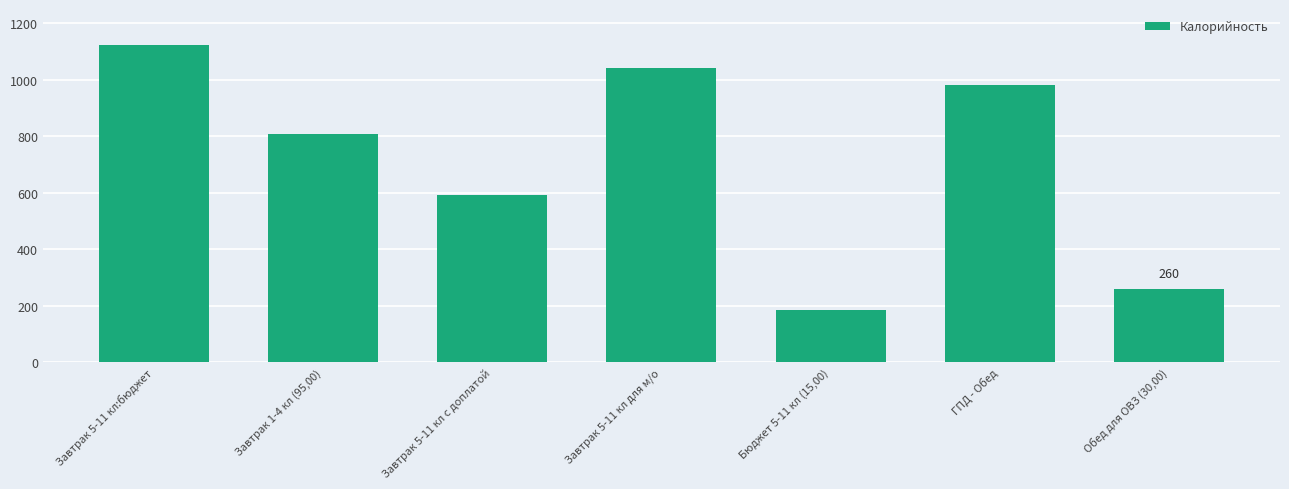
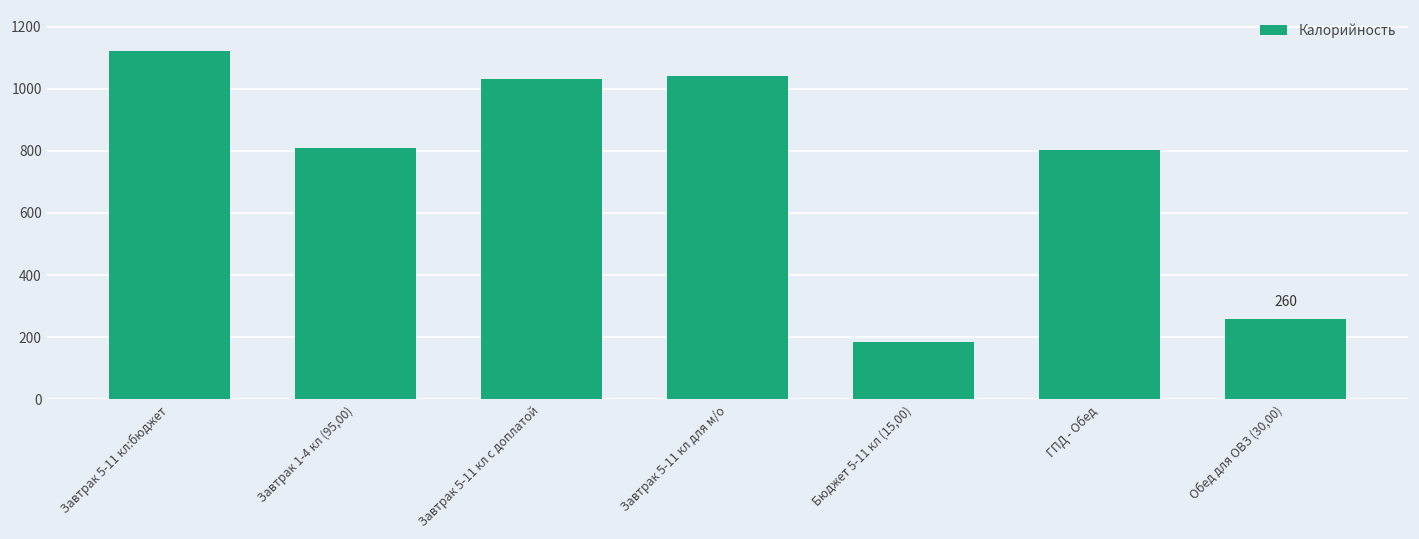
Завтрак 5-11 кл с доплатой: 590 -> 1030
ГПД - Обед: 980 -> 800
